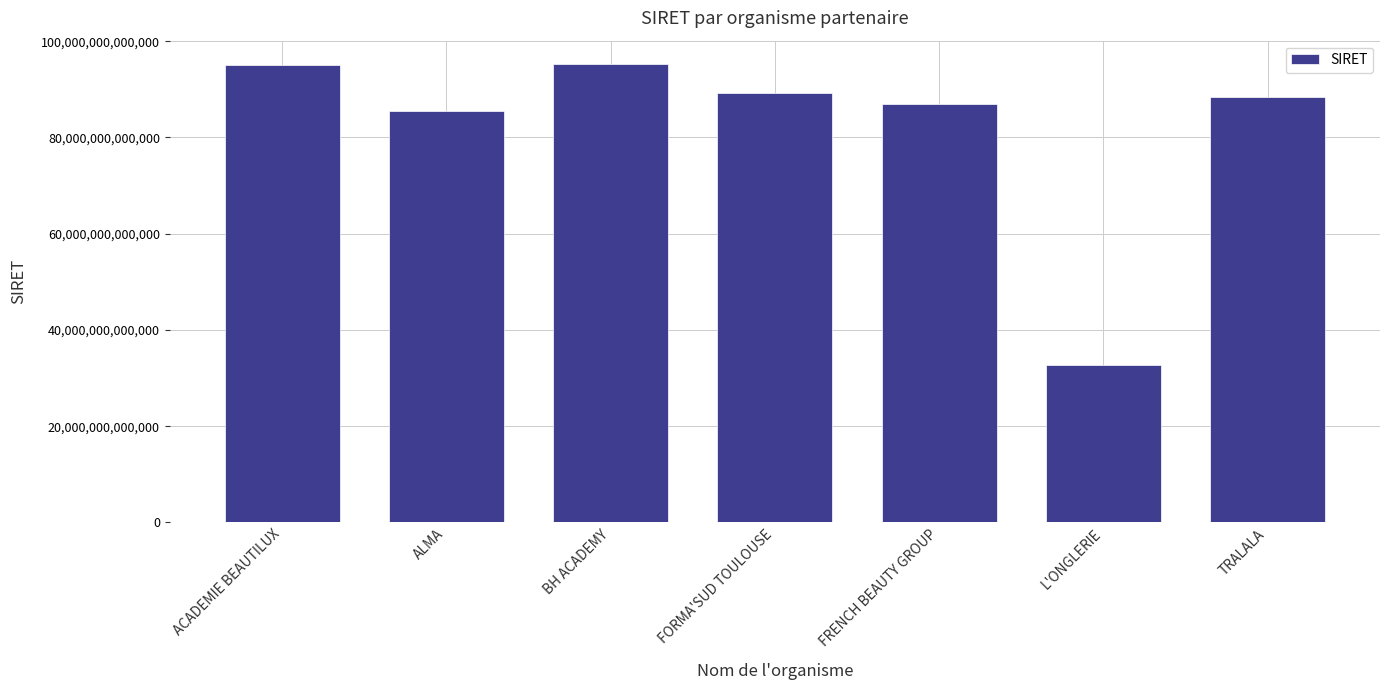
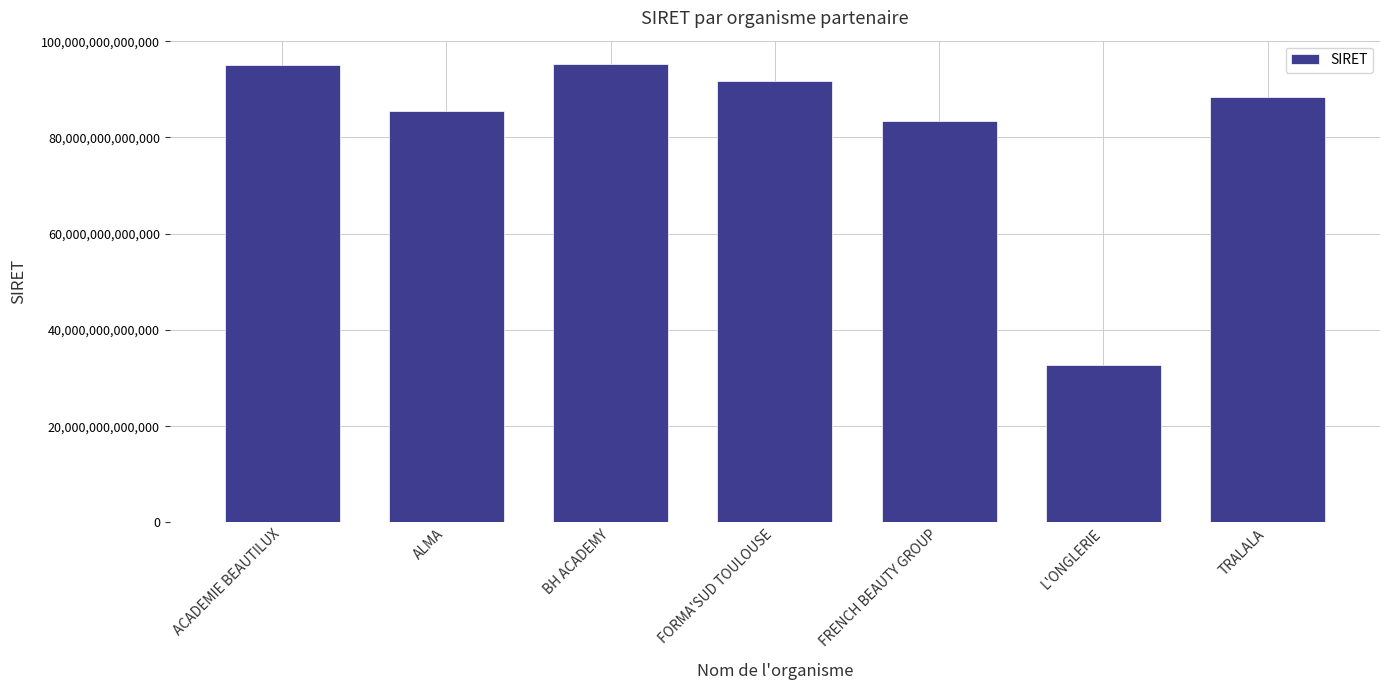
FORMA'SUD TOULOUSE: 89,000,000,000,000 -> 92,000,000,000,000
FRENCH BEAUTY GROUP: 87,000,000,000,000 -> 83,000,000,000,000
